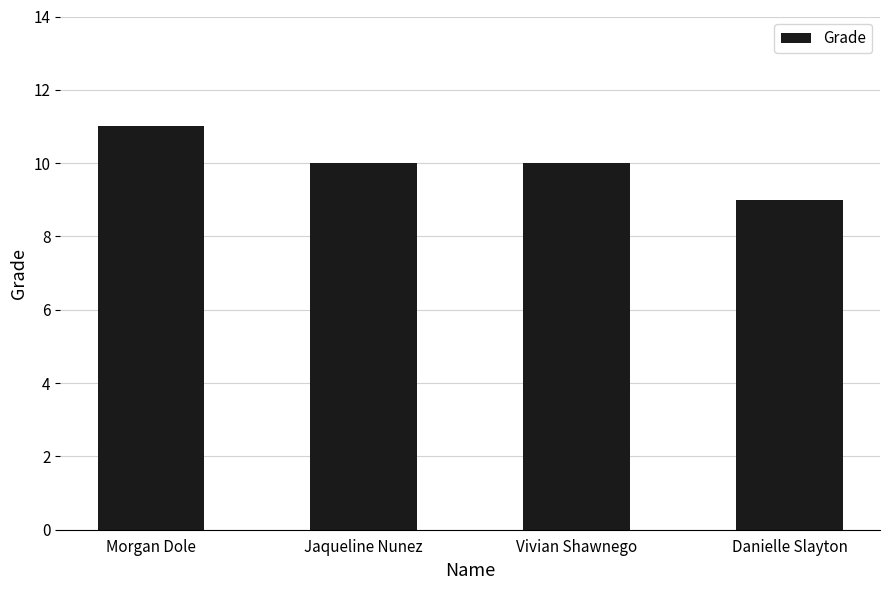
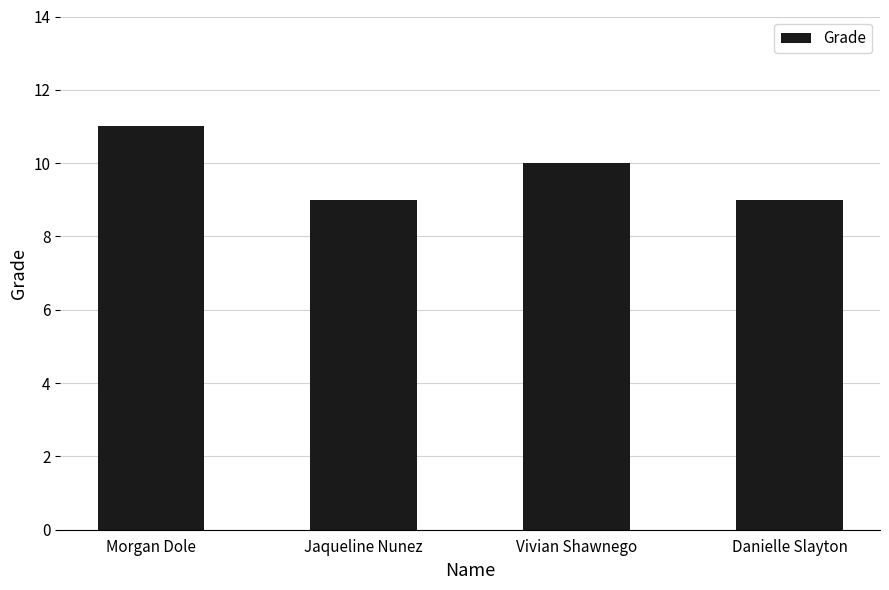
Jaqueline Nunez: 10 -> 9
